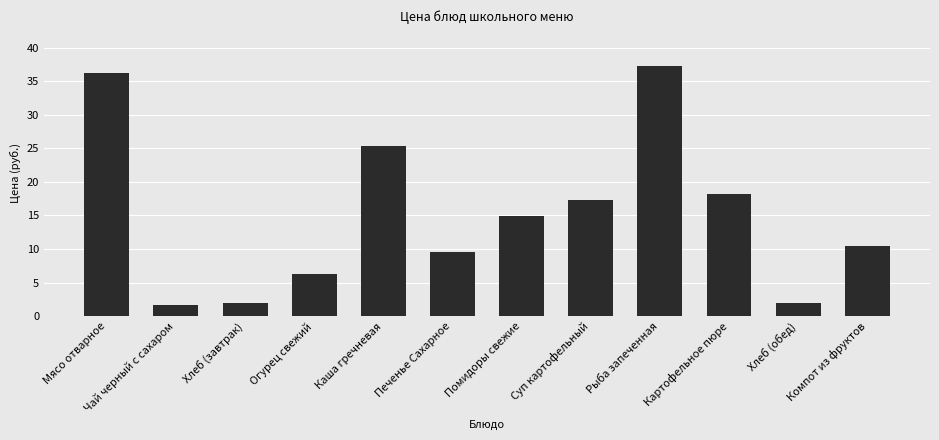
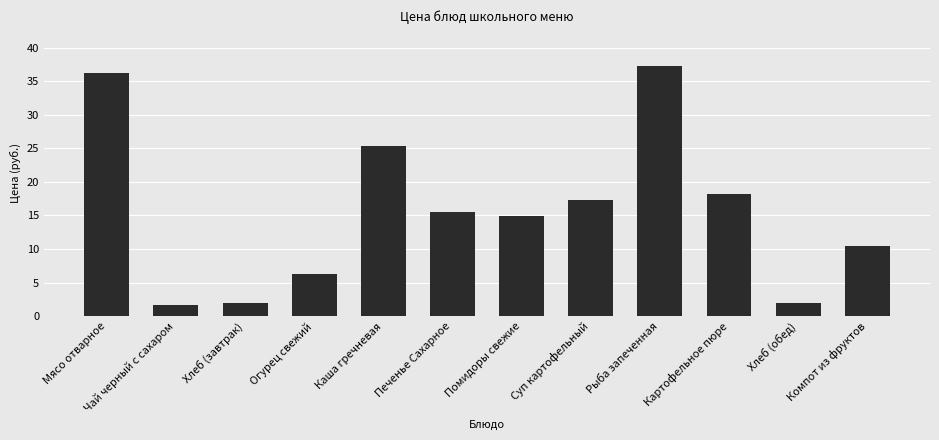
Печенье Сахарное: 10 -> 16
